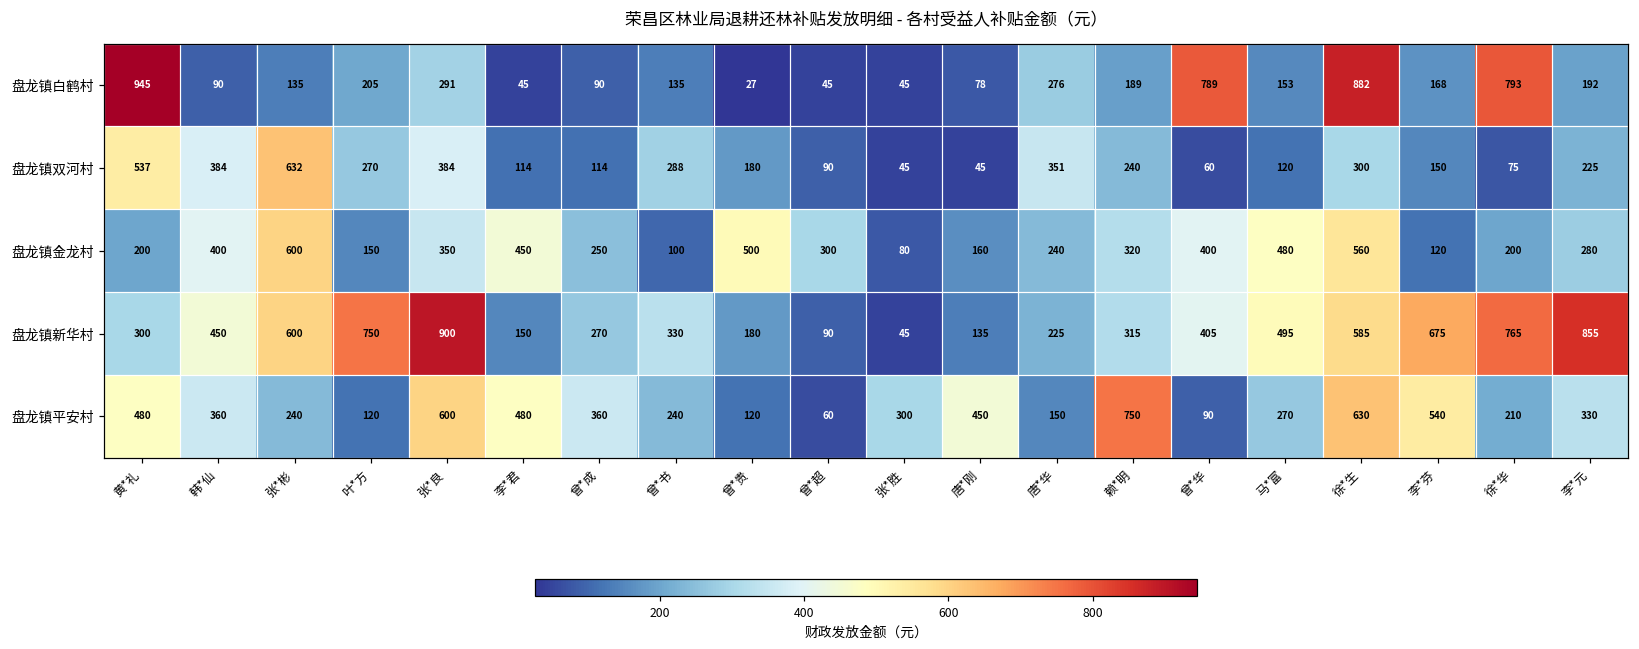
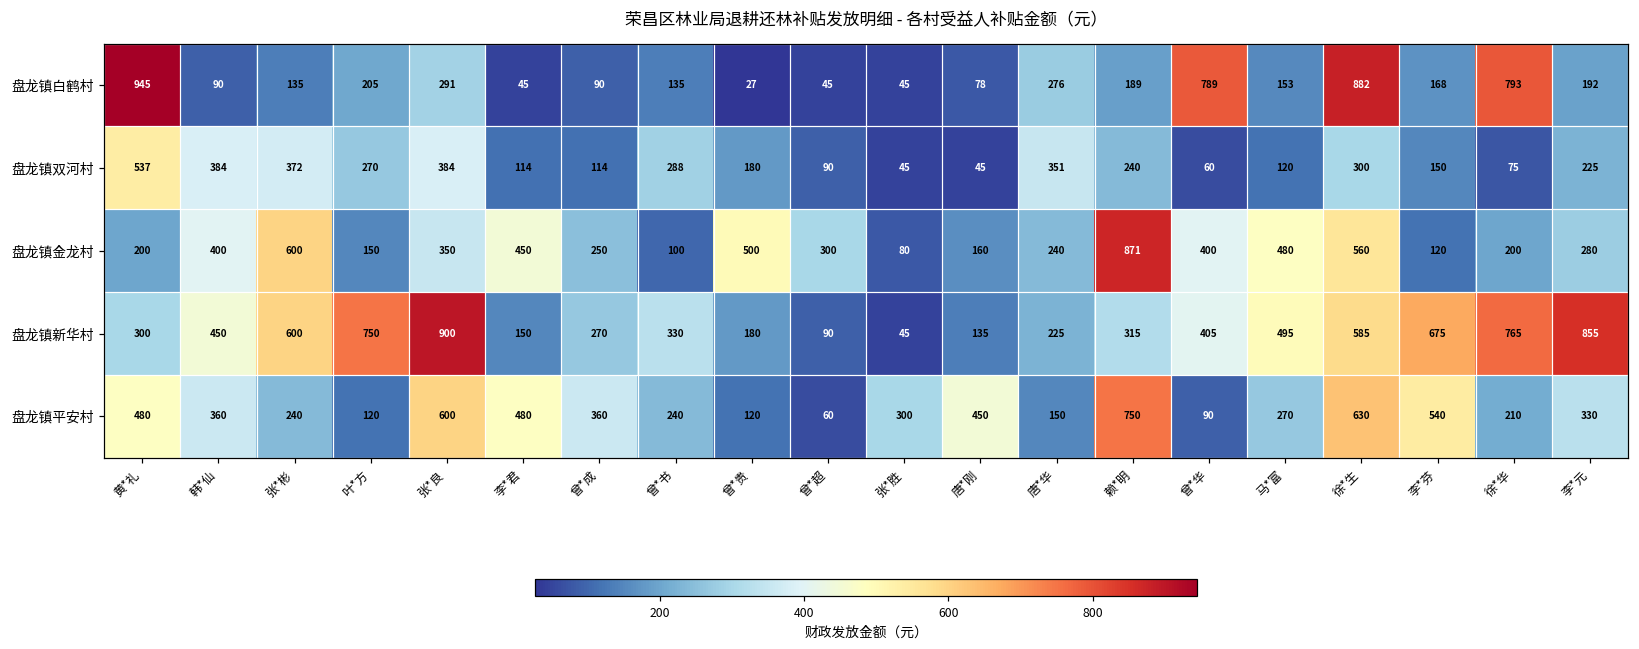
盘龙镇双河村, 张*彬: 632 -> 372
盘龙镇金龙村, 赖*明: 320 -> 871
